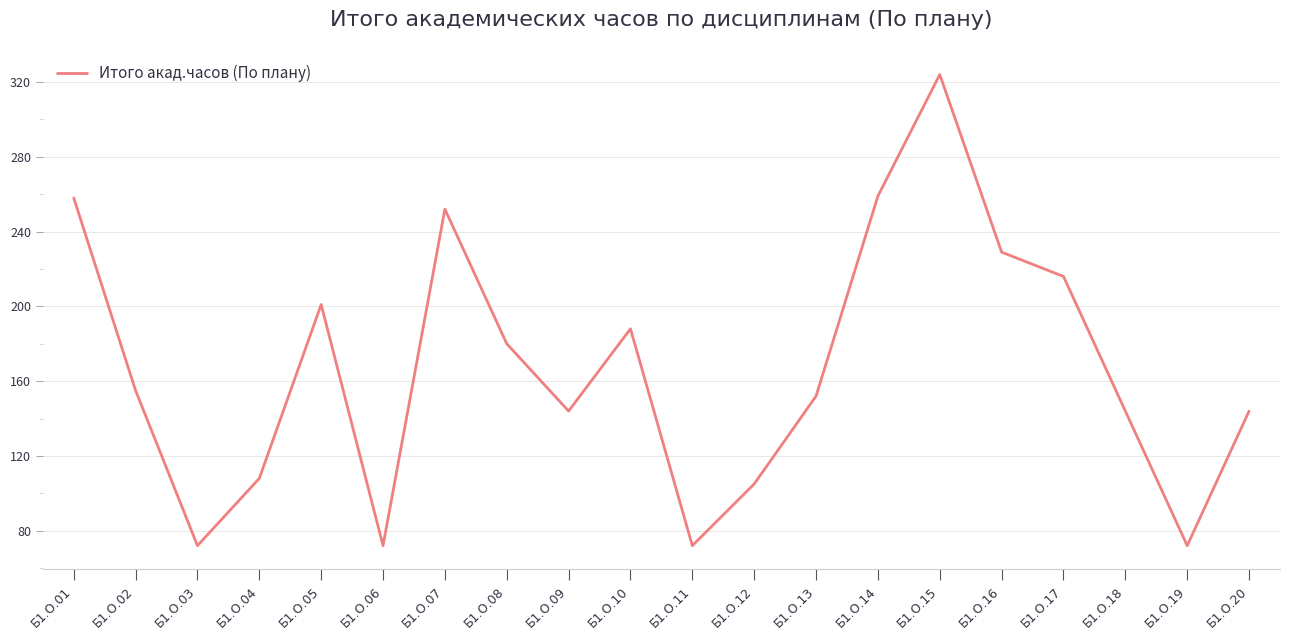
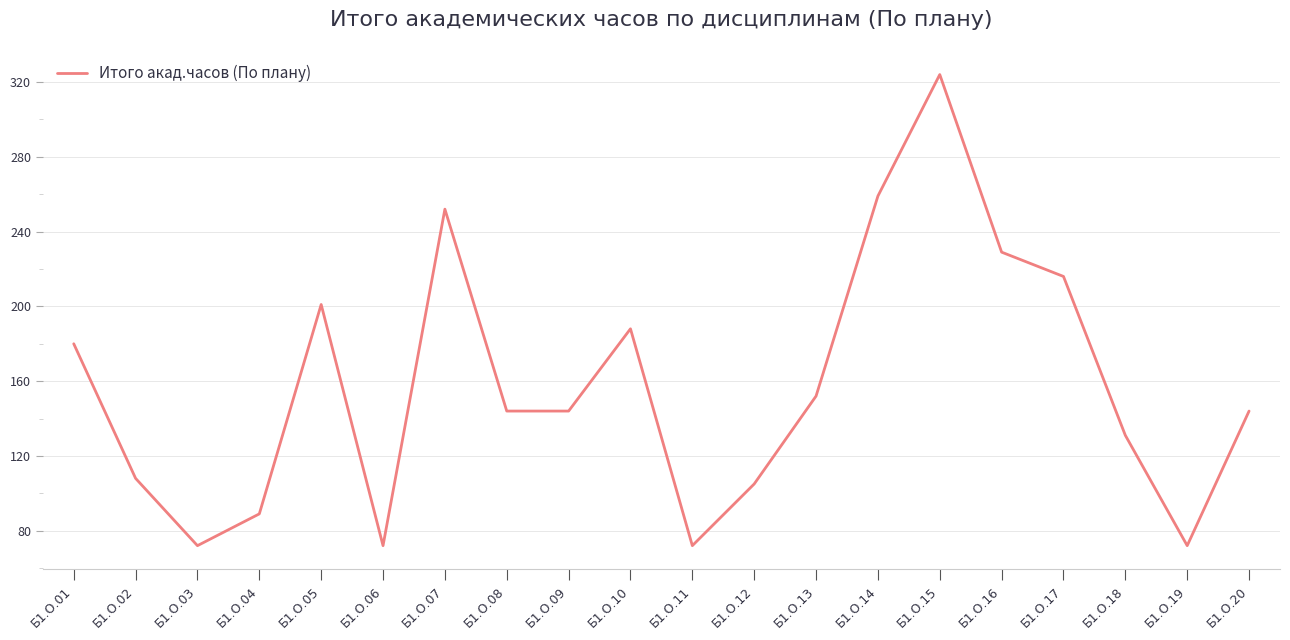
Б1.О.01: 258 -> 180
Б1.О.02: 155 -> 108
Б1.О.04: 108 -> 89
Б1.О.08: 180 -> 144
Б1.О.18: 144 -> 131
